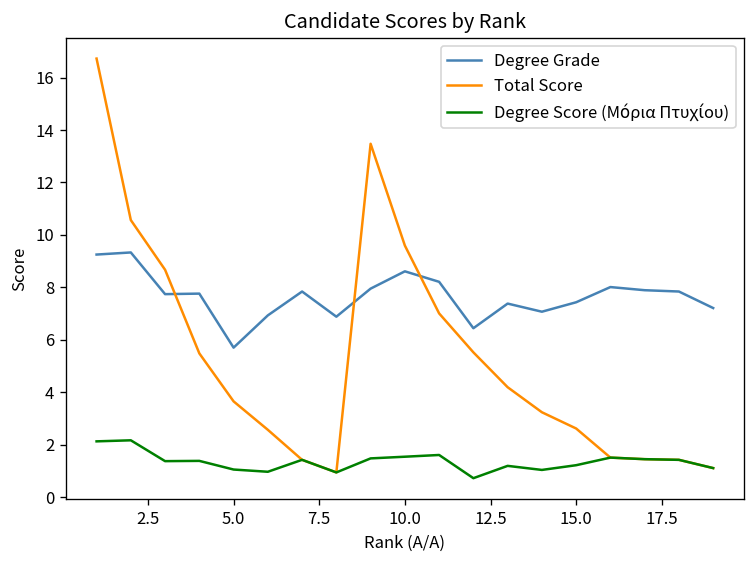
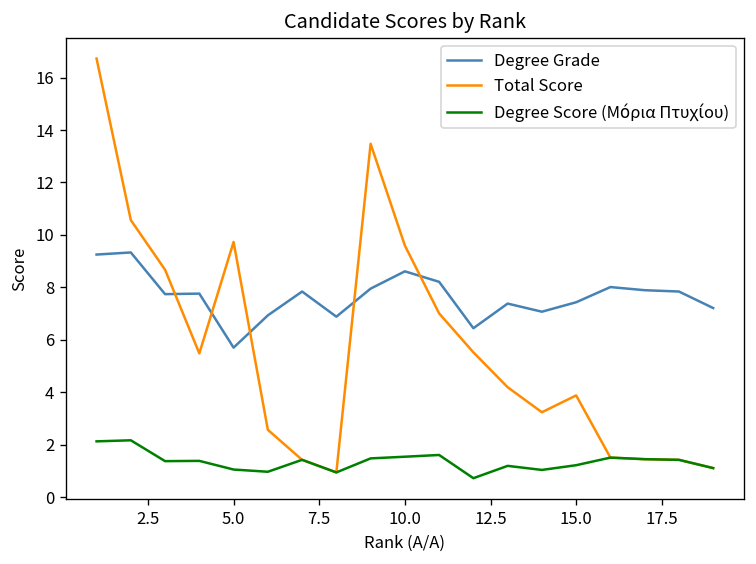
Total Score, 5.0: 3.7 -> 9.7
Total Score, 15.0: 2.6 -> 3.9
